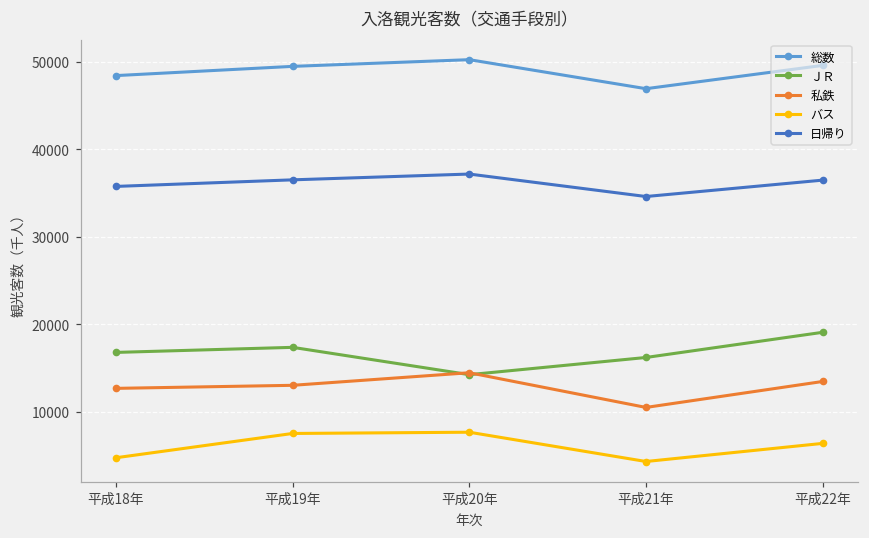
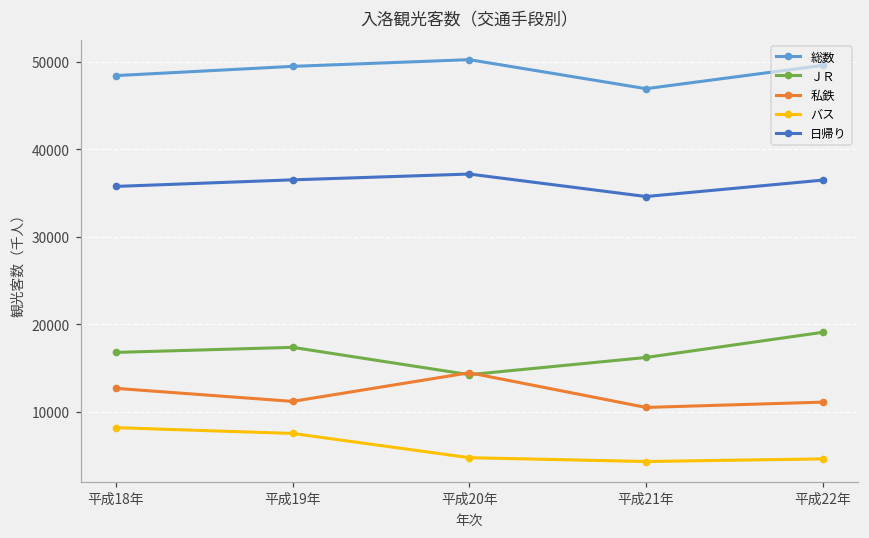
バス, 平成18年: 5000 -> 8000
私鉄, 平成19年: 13000 -> 11000
バス, 平成20年: 8000 -> 5000
私鉄, 平成22年: 13000 -> 11000
バス, 平成22年: 6000 -> 5000
